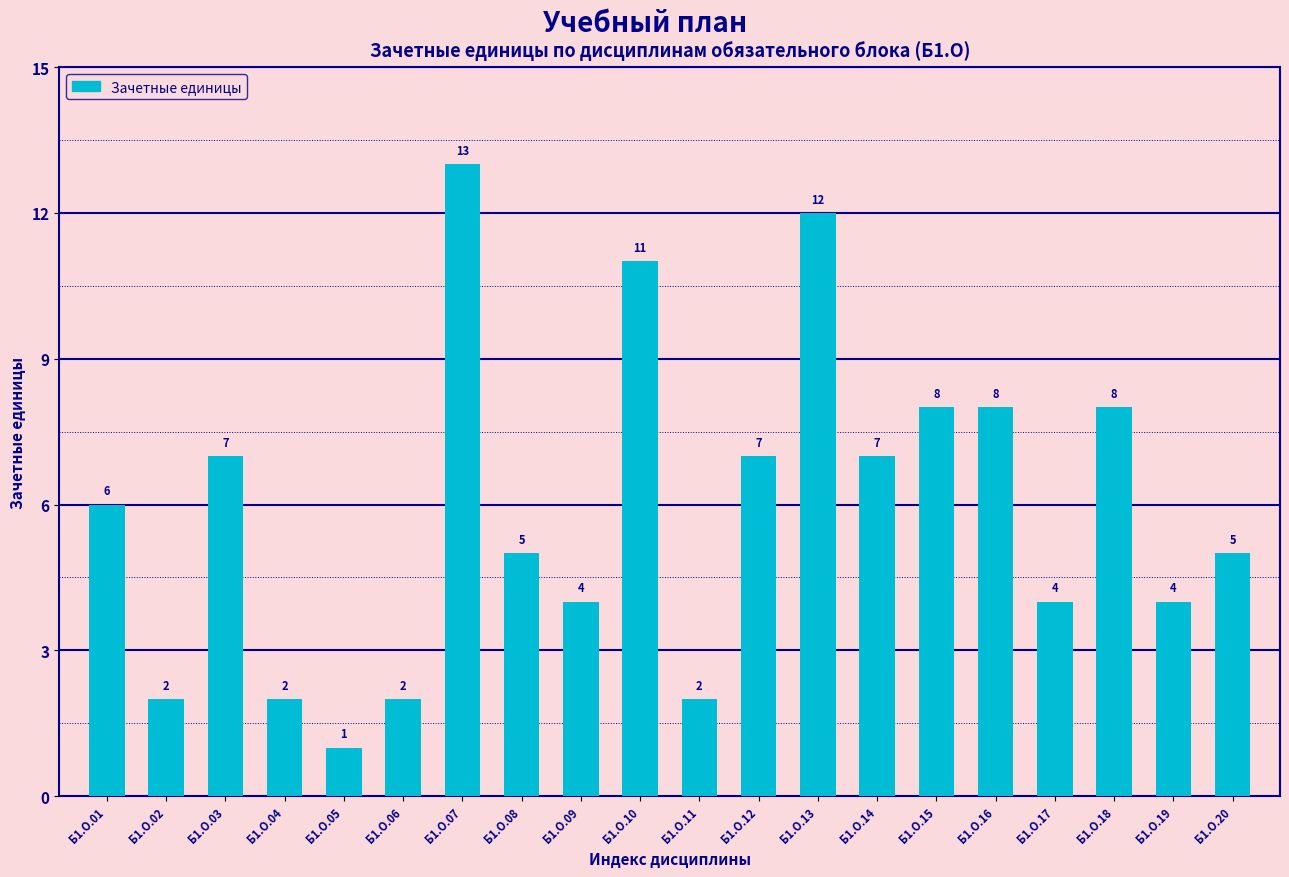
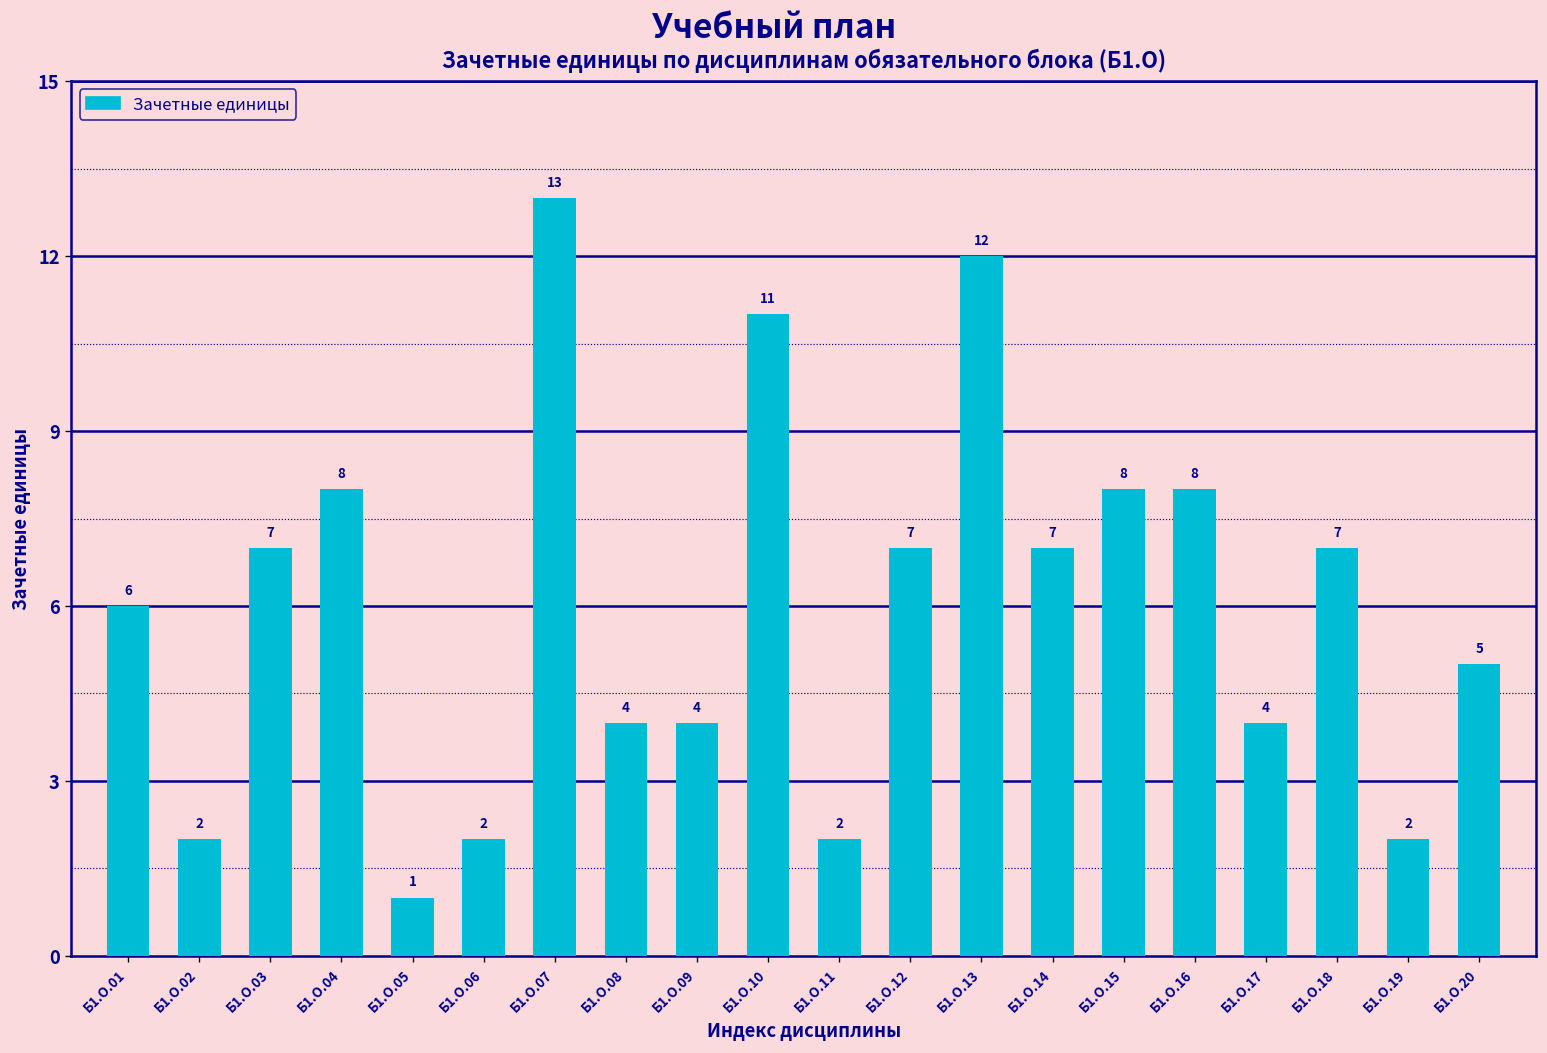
Б1.О.04: 2 -> 8
Б1.О.08: 5 -> 4
Б1.О.18: 8 -> 7
Б1.О.19: 4 -> 2
